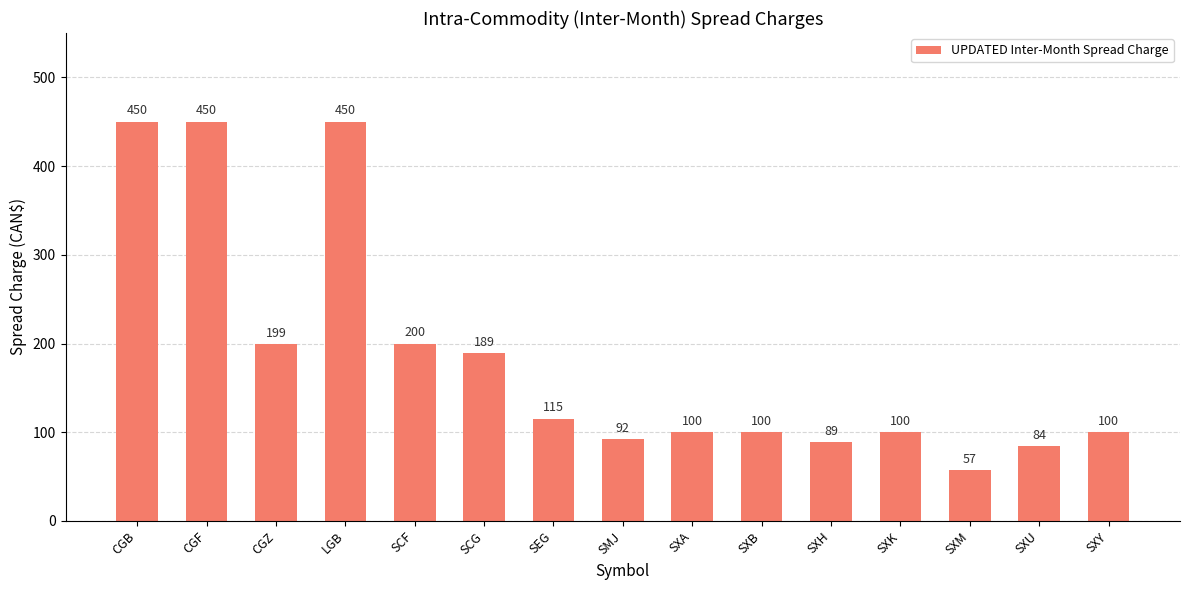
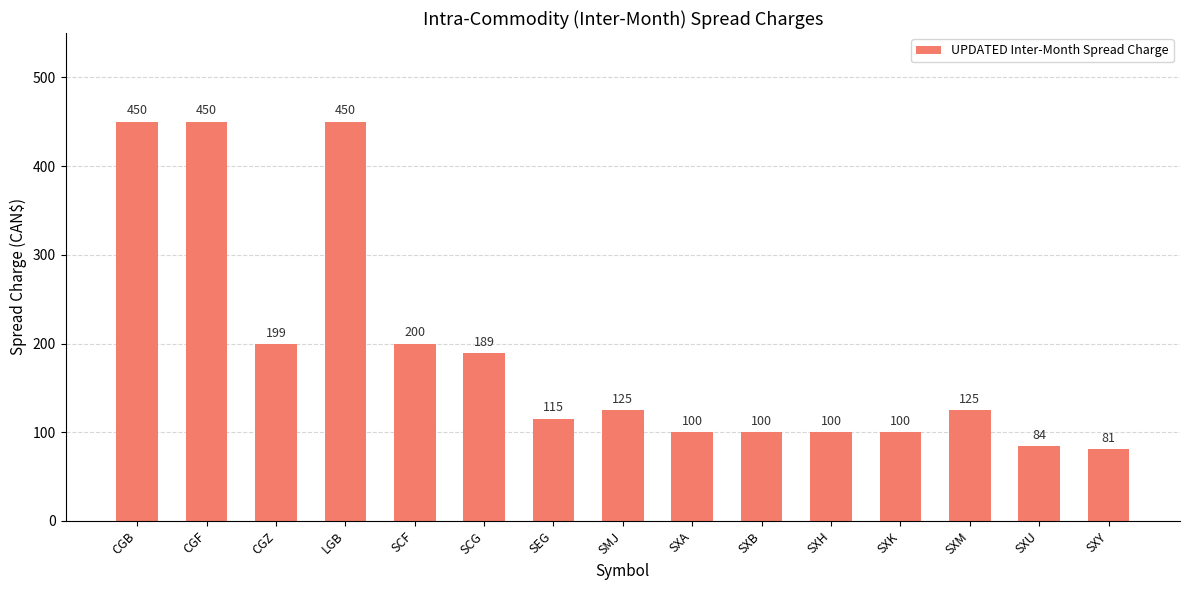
SMJ: 92 -> 125
SXH: 89 -> 100
SXM: 57 -> 125
SXY: 100 -> 81
